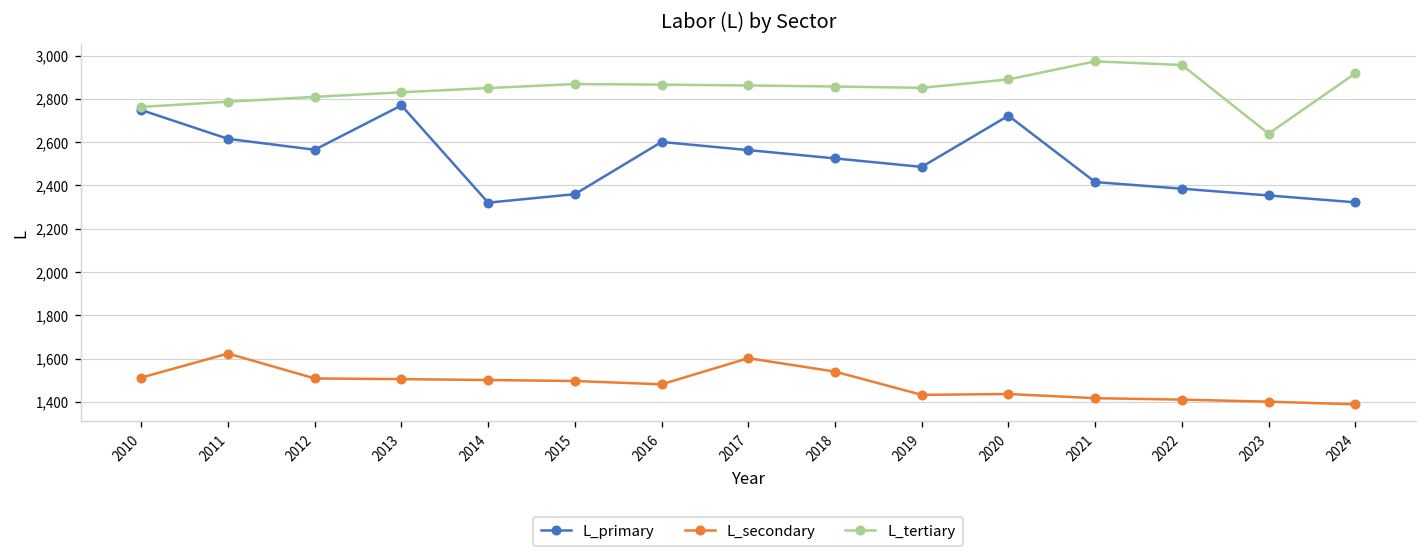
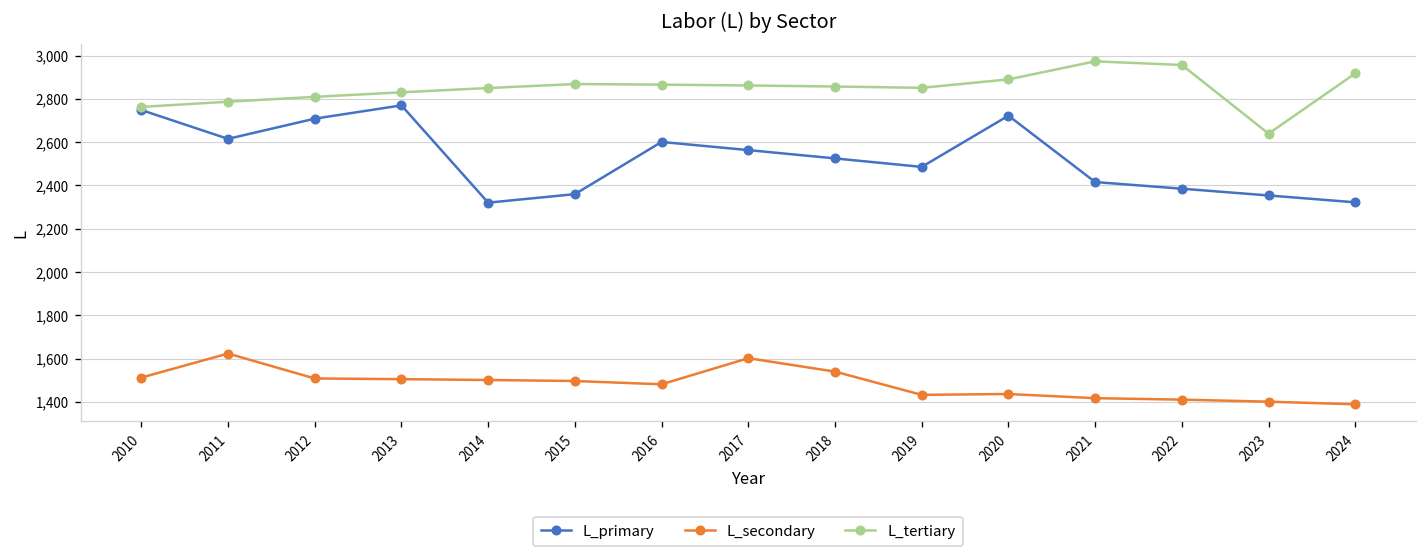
L_primary, 2012: 2,570 -> 2,710
